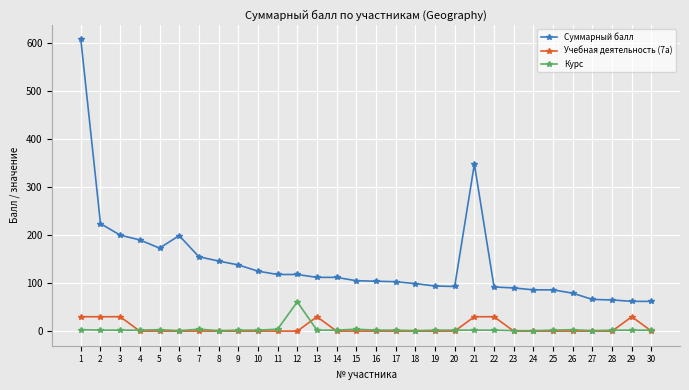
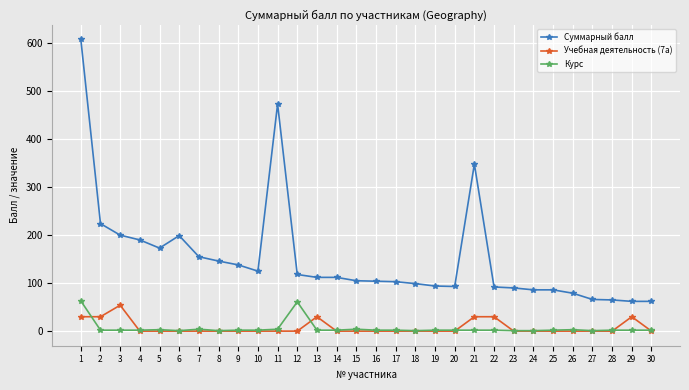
Курс, 1: 0 -> 60
Учебная деятельность (7а), 3: 30 -> 50
Суммарный балл, 11: 120 -> 470
